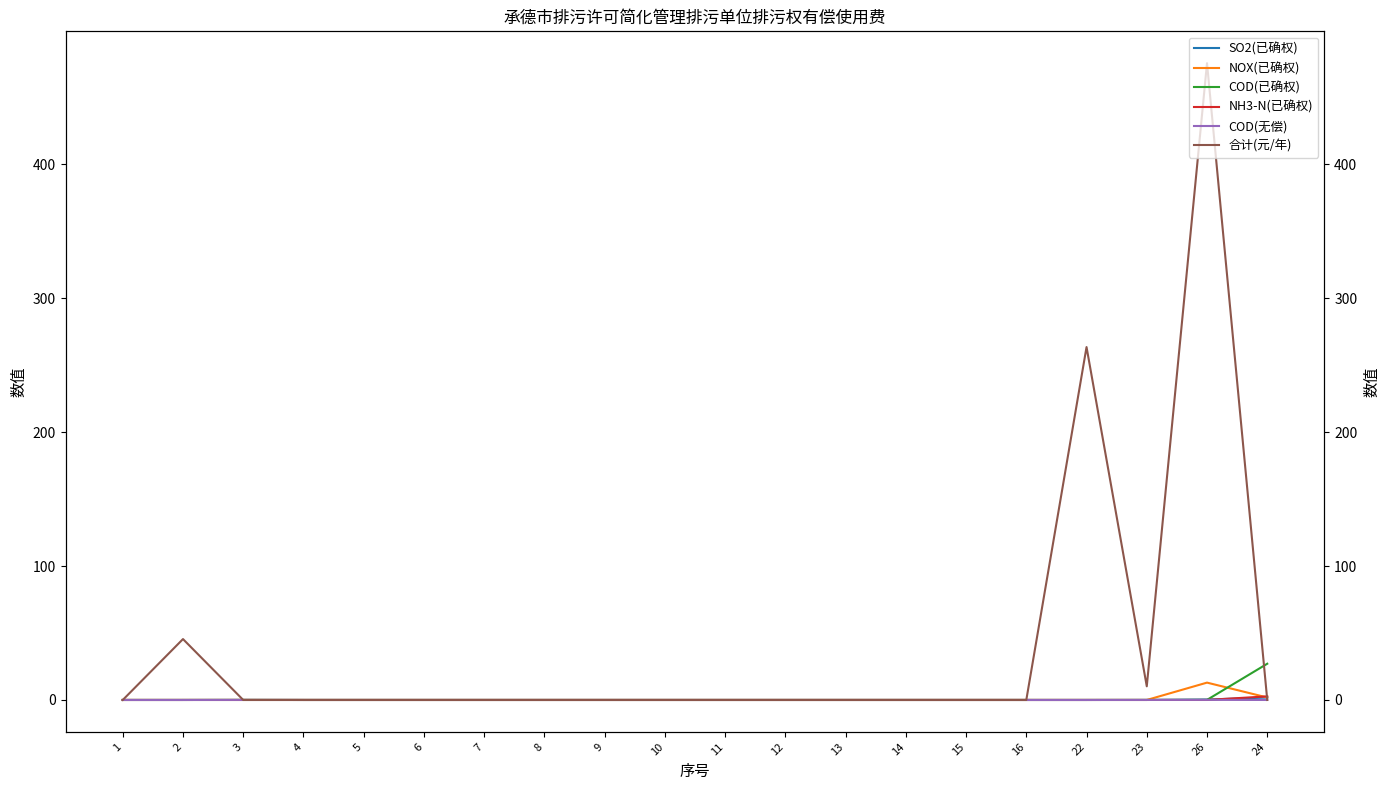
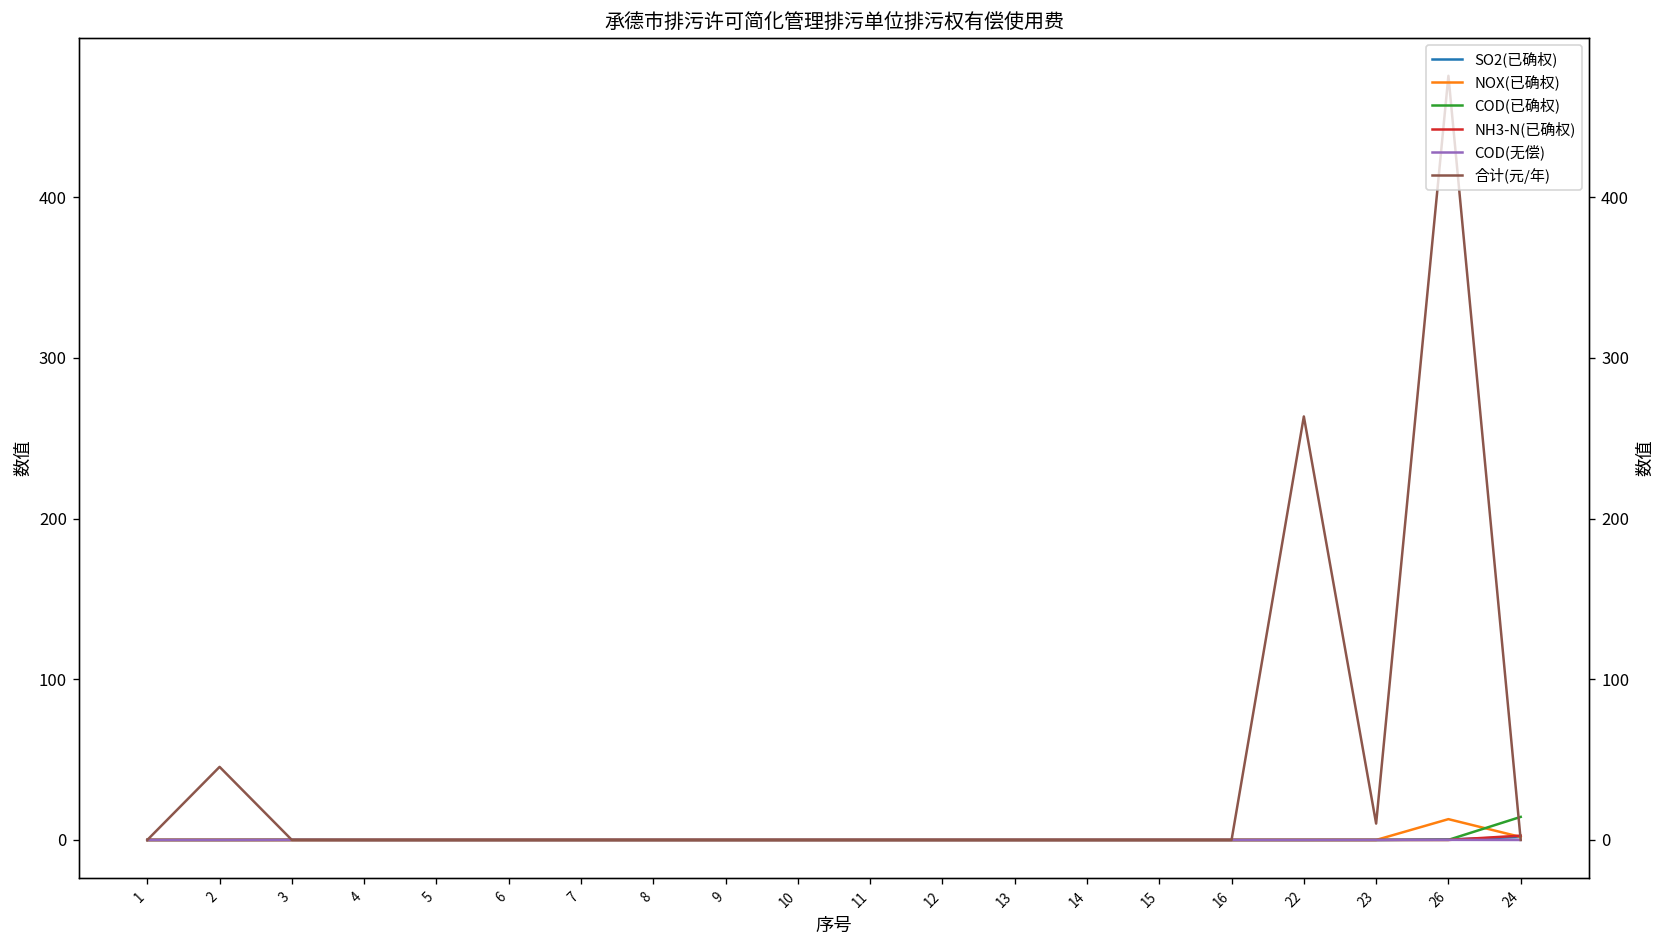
COD(已确权), 24: 27 -> 14
